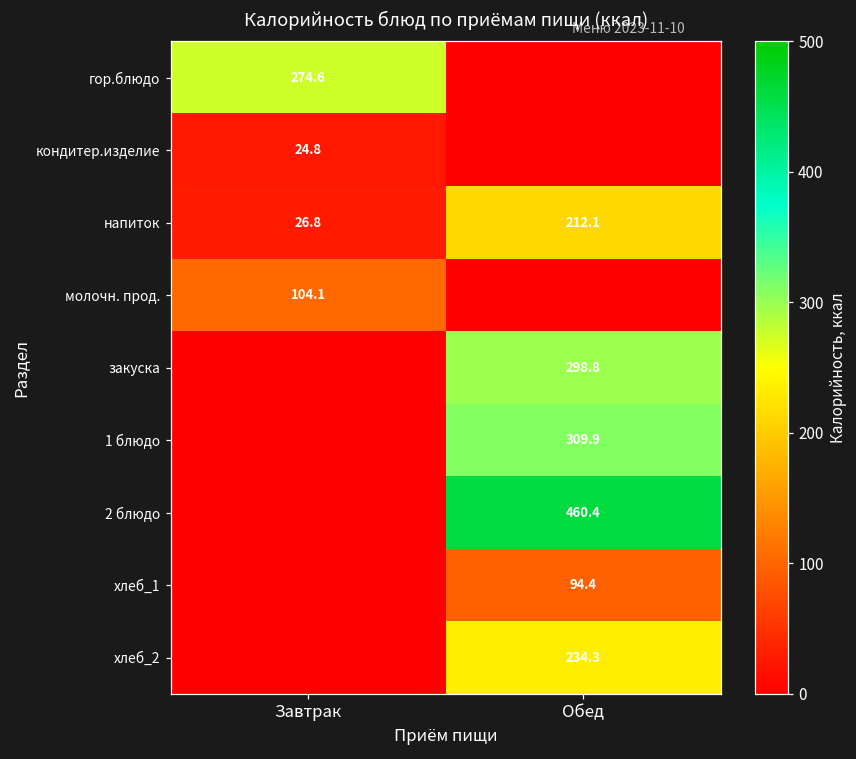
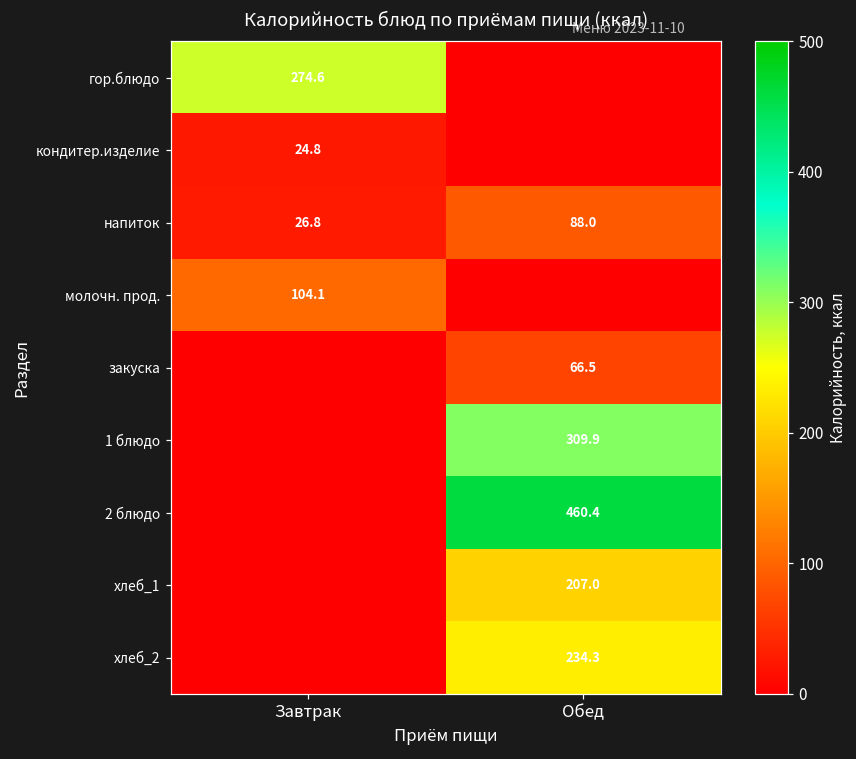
напиток, Обед: 212.1 -> 88.0
закуска, Обед: 298.8 -> 66.5
хлеб_1, Обед: 94.4 -> 207.0
